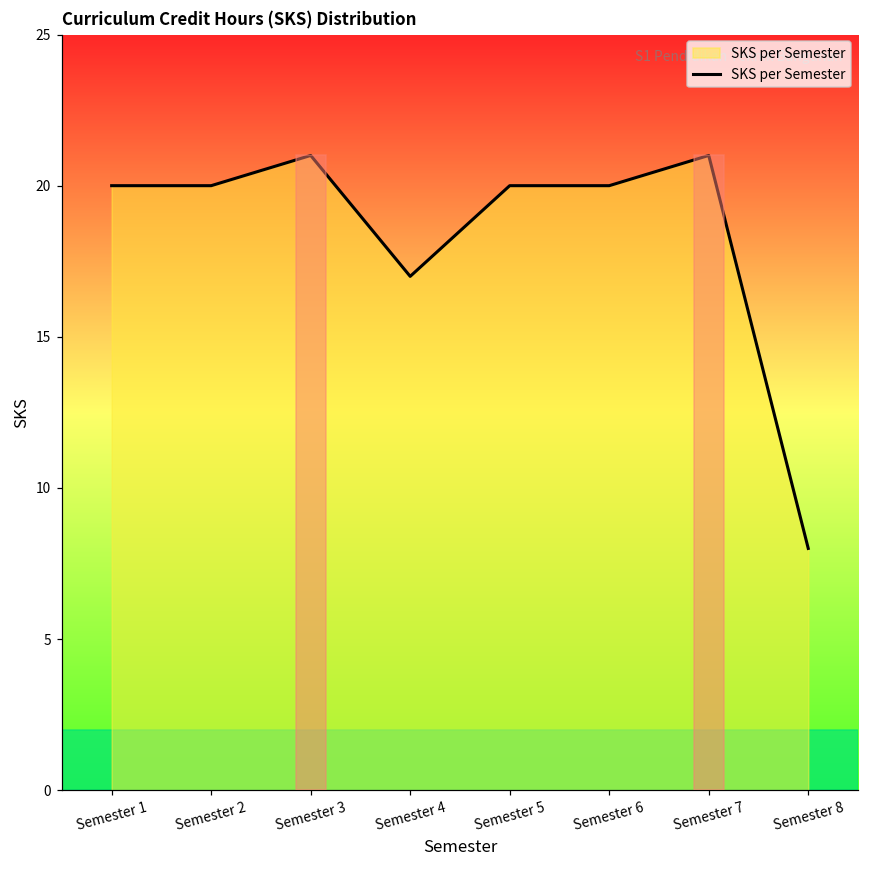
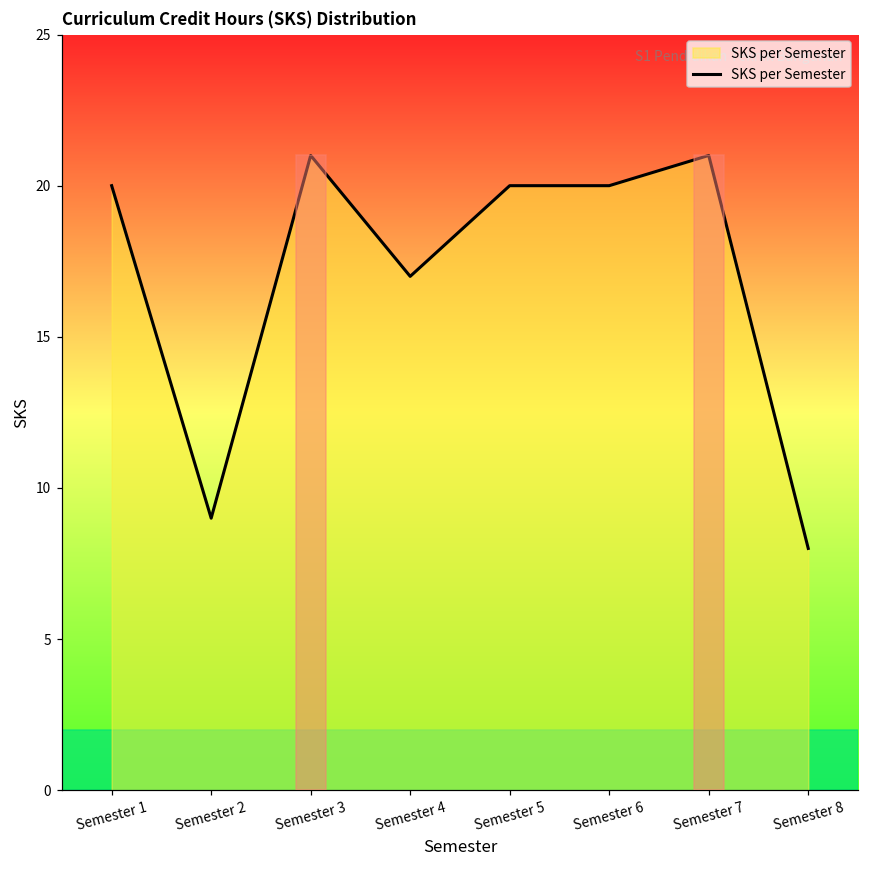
Semester 2: 20 -> 9
